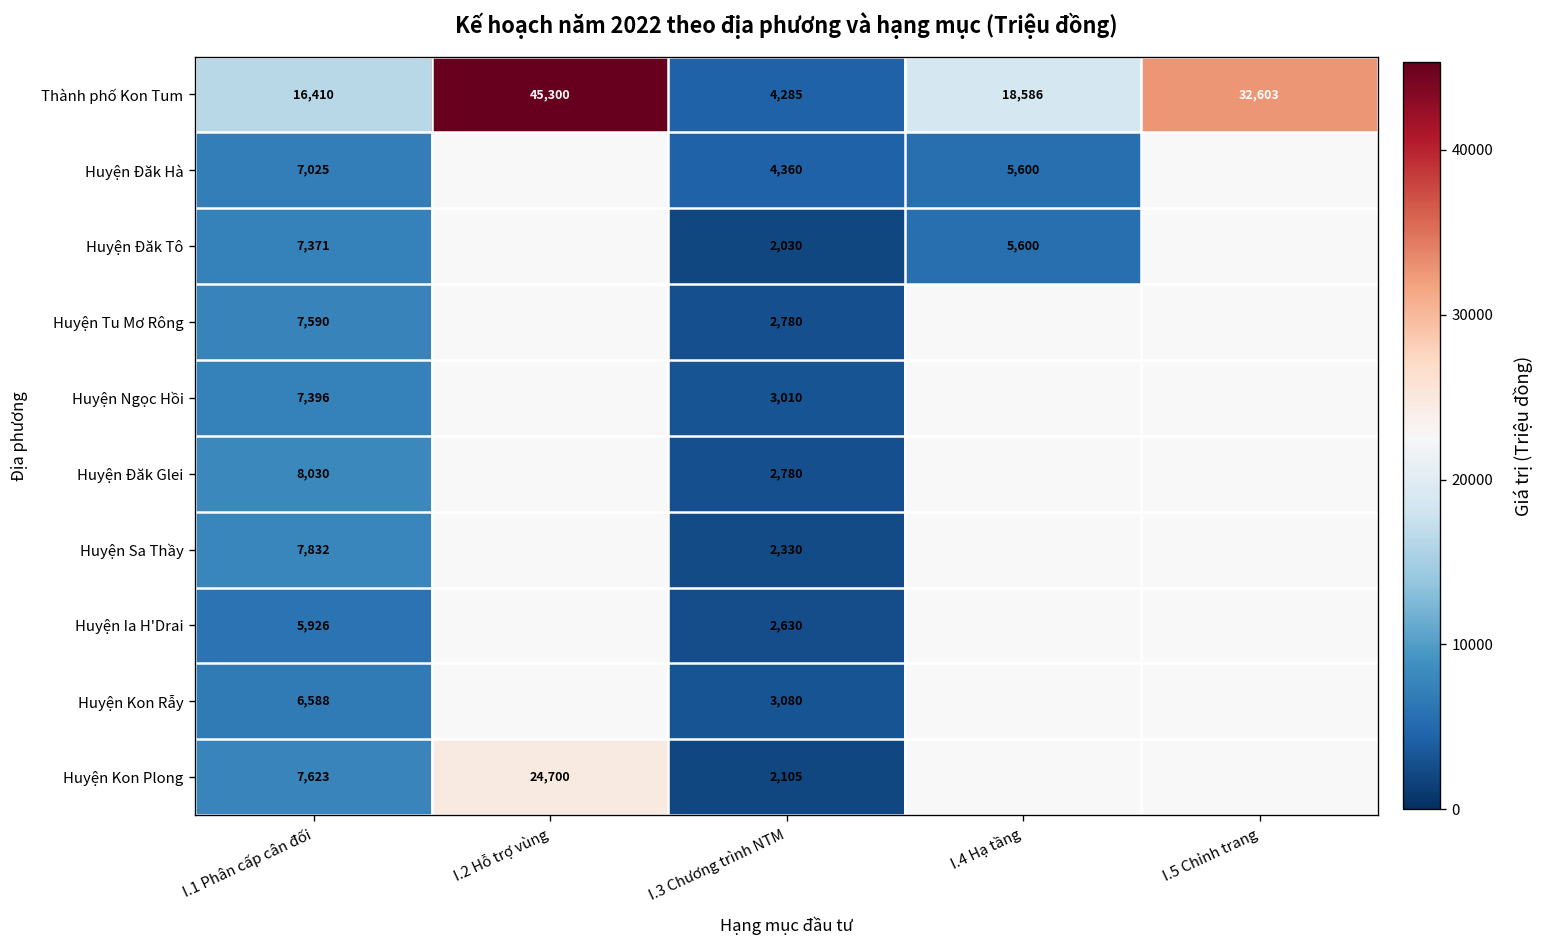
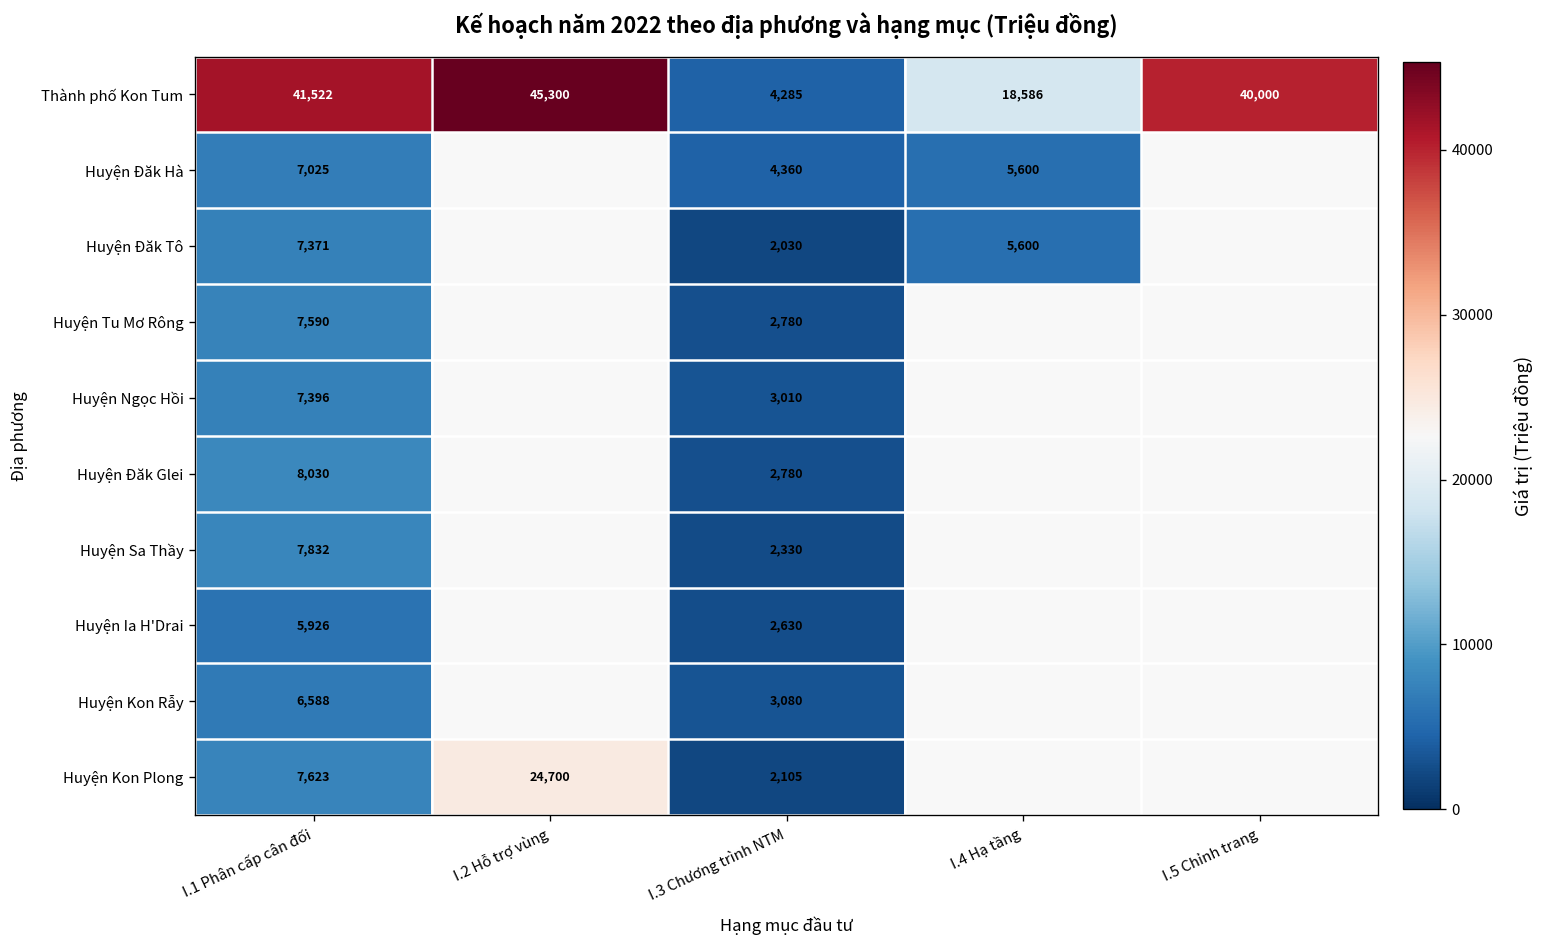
Thành phố Kon Tum, I.1 Phân cấp cân đối: 16,410 -> 41,522
Thành phố Kon Tum, I.5 Chỉnh trang: 32,603 -> 40,000
